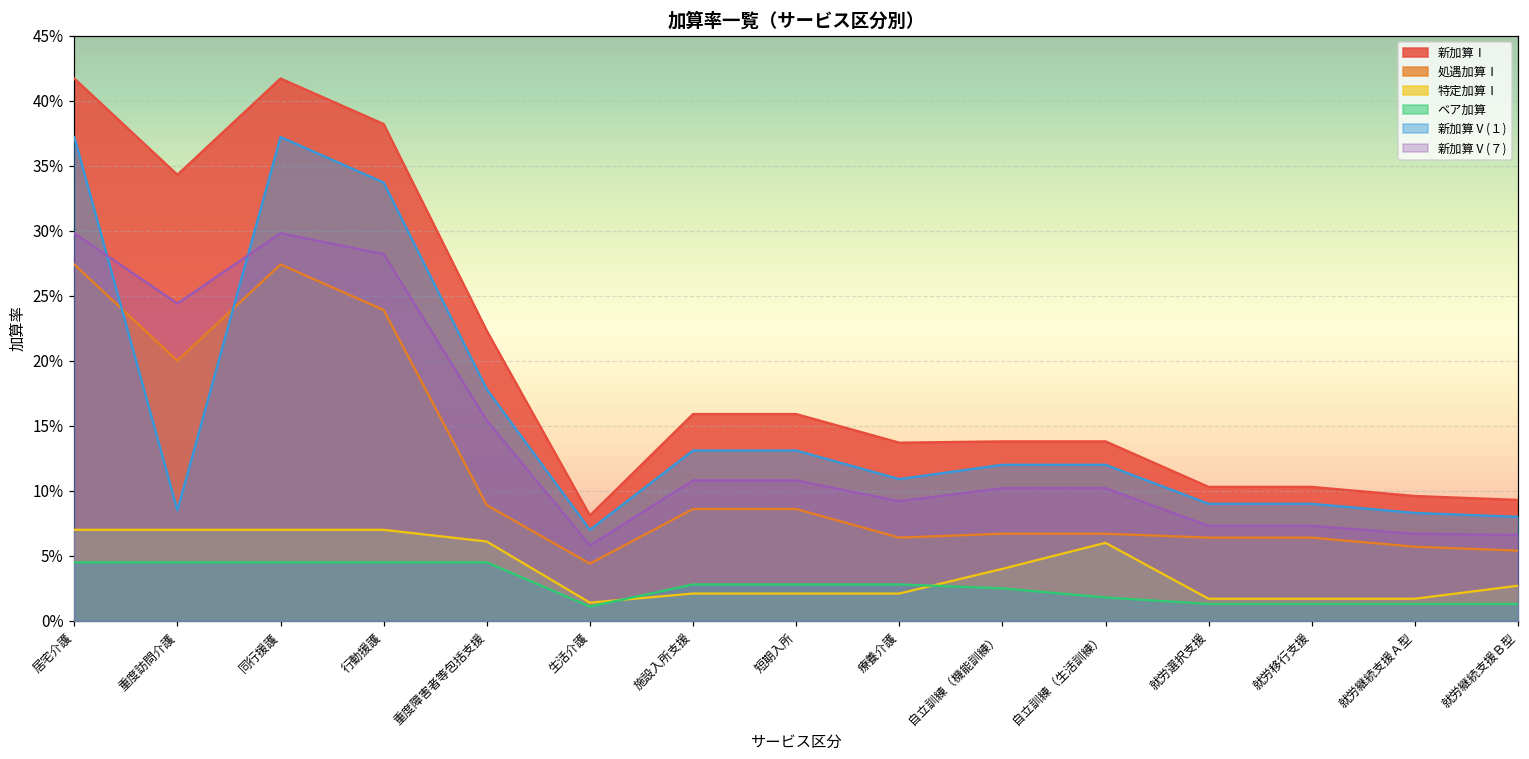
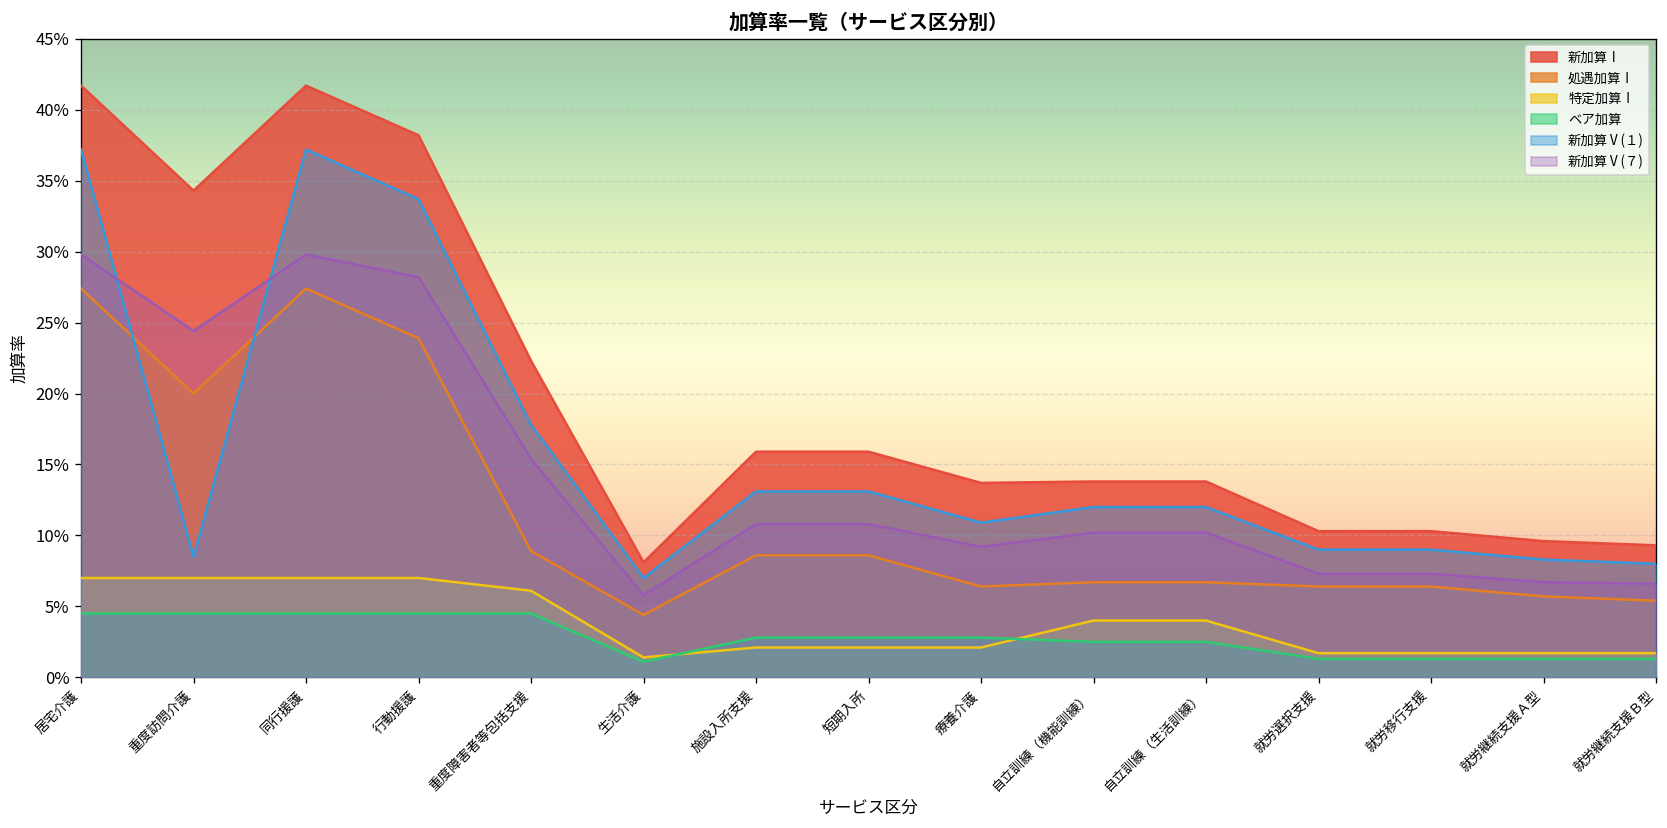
特定加算Ⅰ, 自立訓練（生活訓練）: 6.0% -> 4.0%
ベア加算, 自立訓練（生活訓練）: 1.8% -> 2.5%
特定加算Ⅰ, 就労継続支援Ｂ型: 2.7% -> 1.7%
